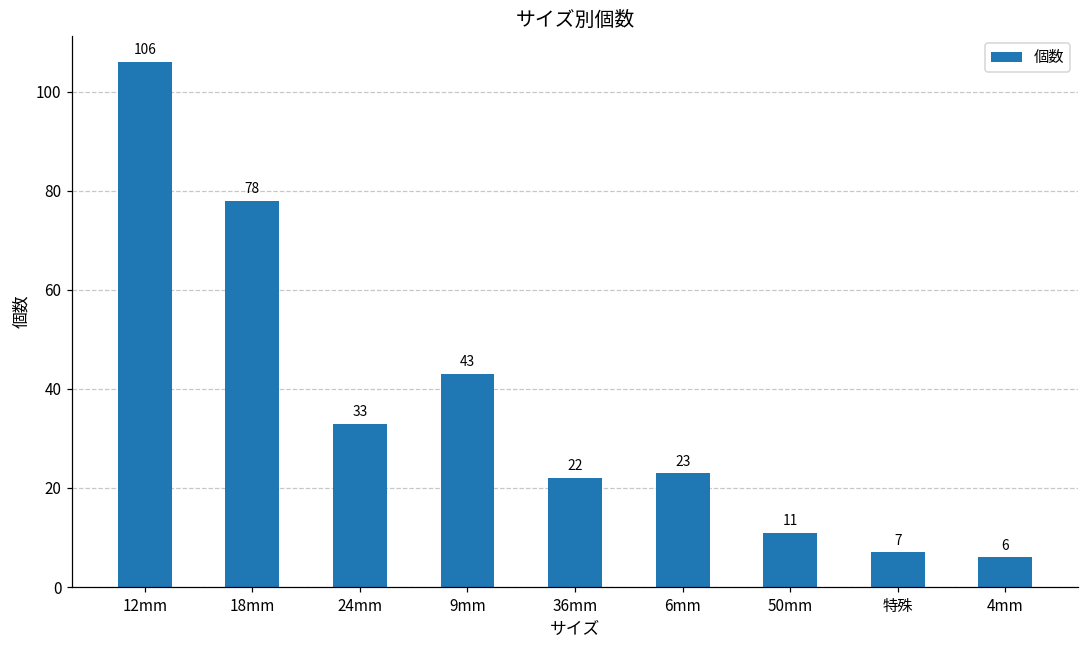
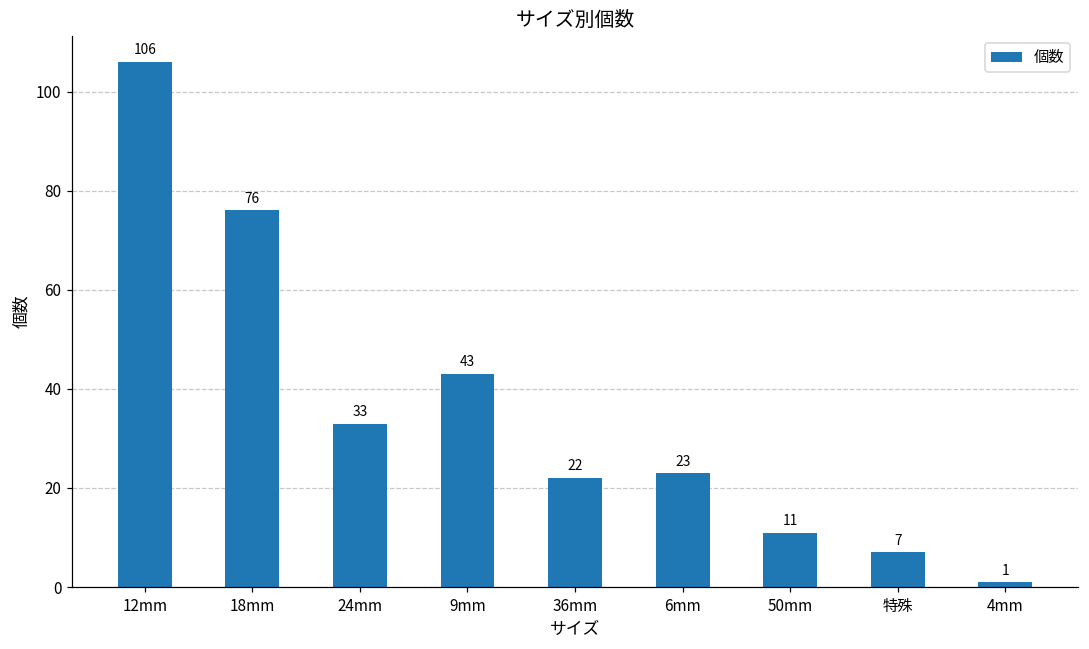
18mm: 78 -> 76
4mm: 6 -> 1
